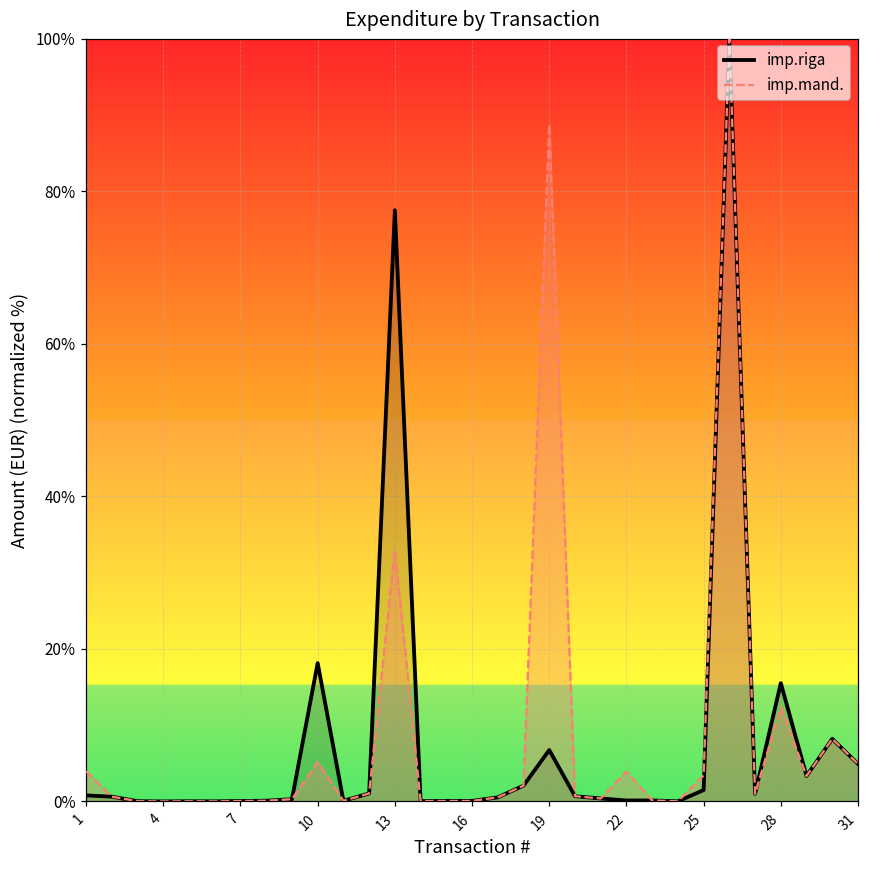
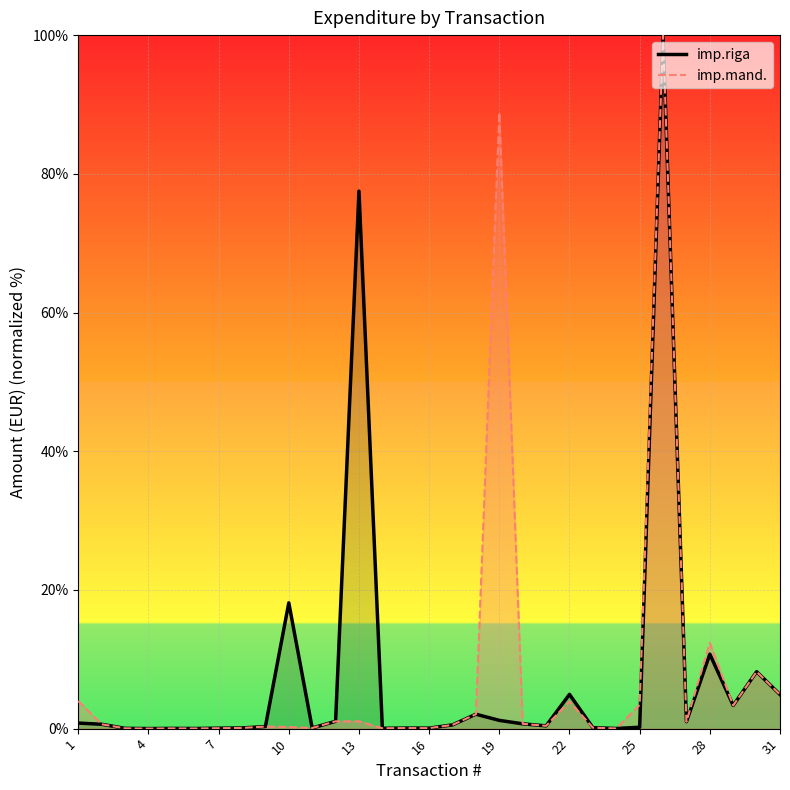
imp.mand., 10: 5% -> 0%
imp.mand., 13: 33% -> 1%
imp.riga, 19: 7% -> 1%
imp.riga, 22: 0% -> 5%
imp.riga, 25: 1% -> 0%
imp.riga, 28: 16% -> 11%
